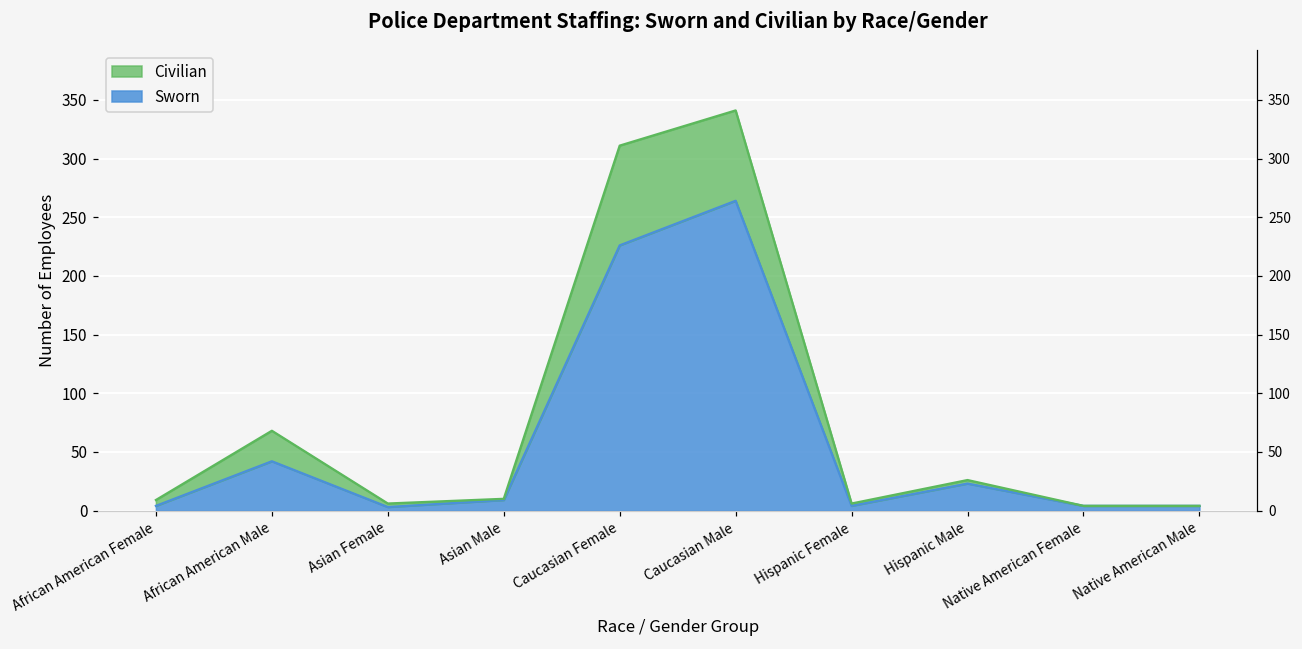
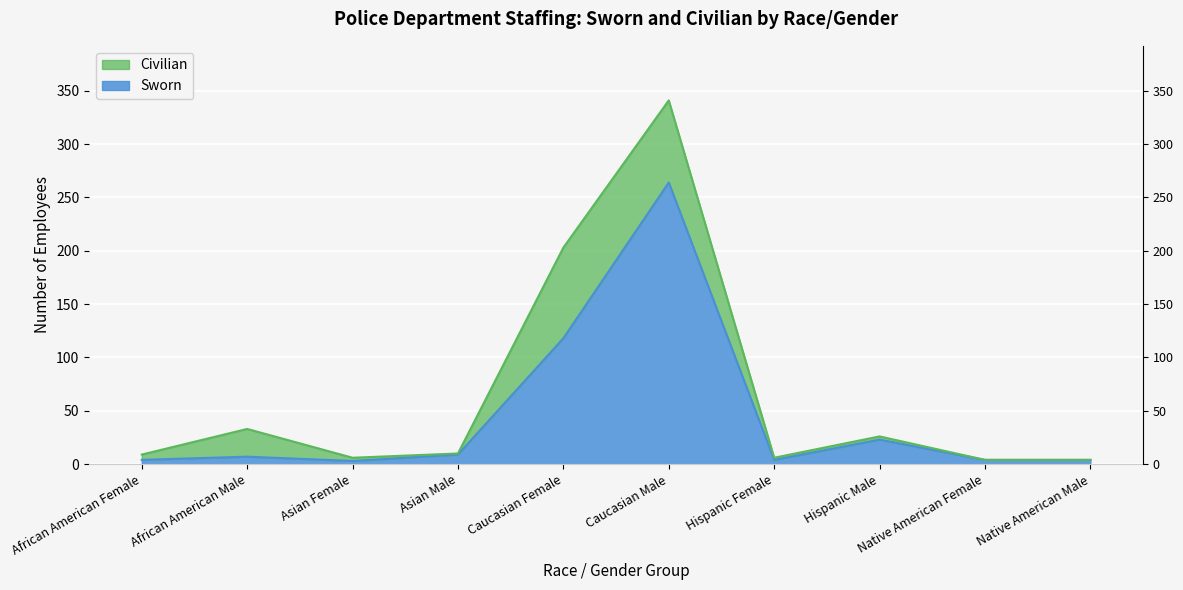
Sworn, African American Male: 42 -> 7
Sworn, Caucasian Female: 226 -> 118
